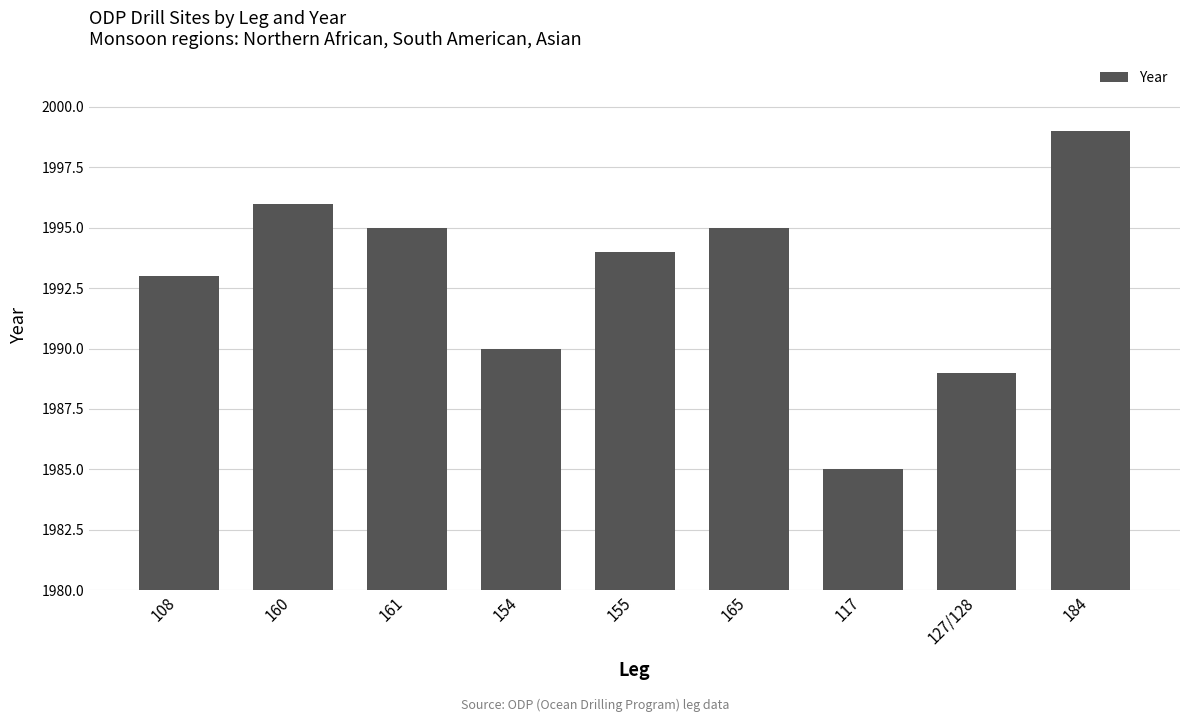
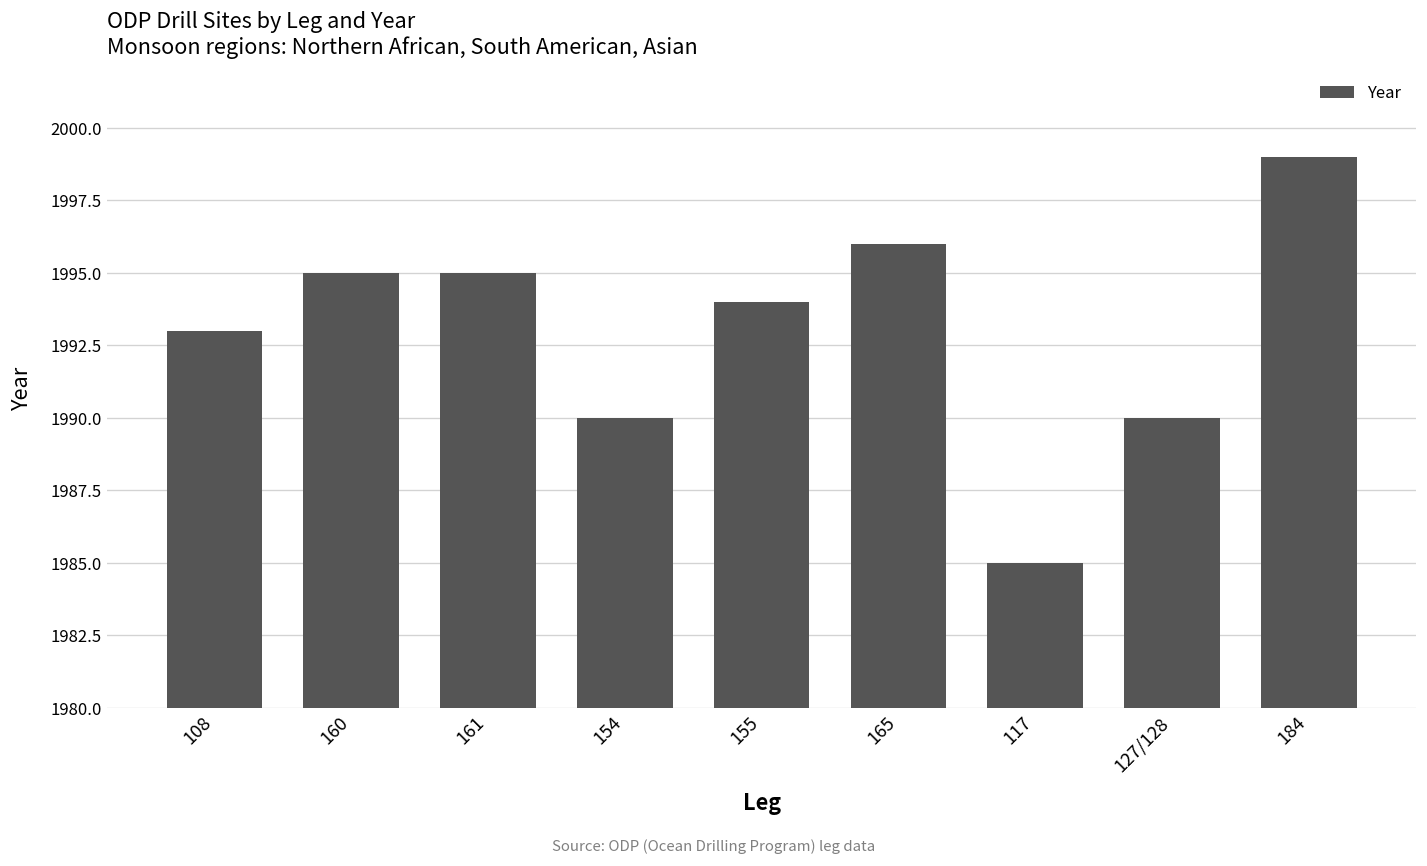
160: 1996 -> 1995
165: 1995 -> 1996
127/128: 1989 -> 1990
